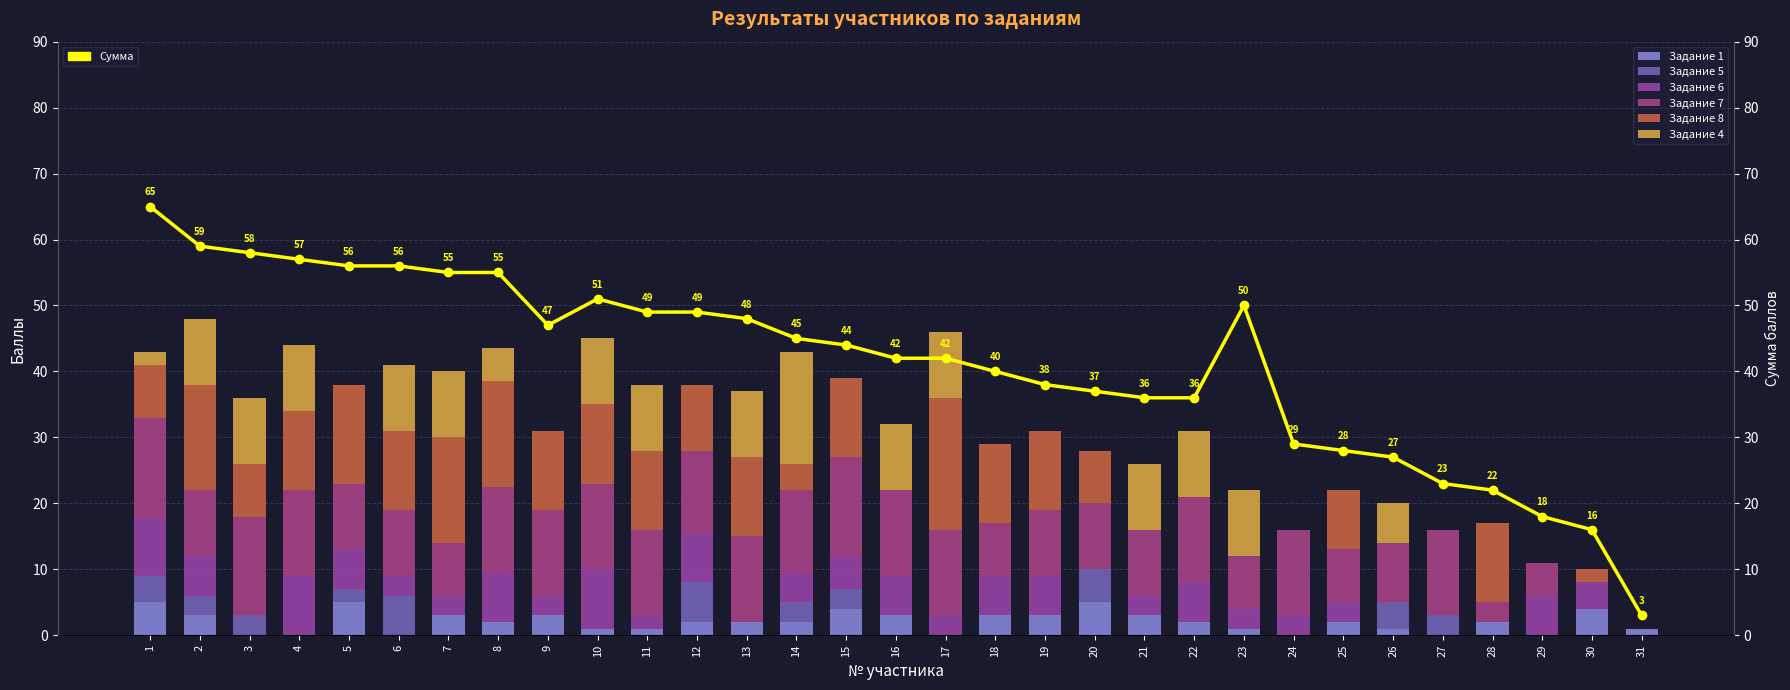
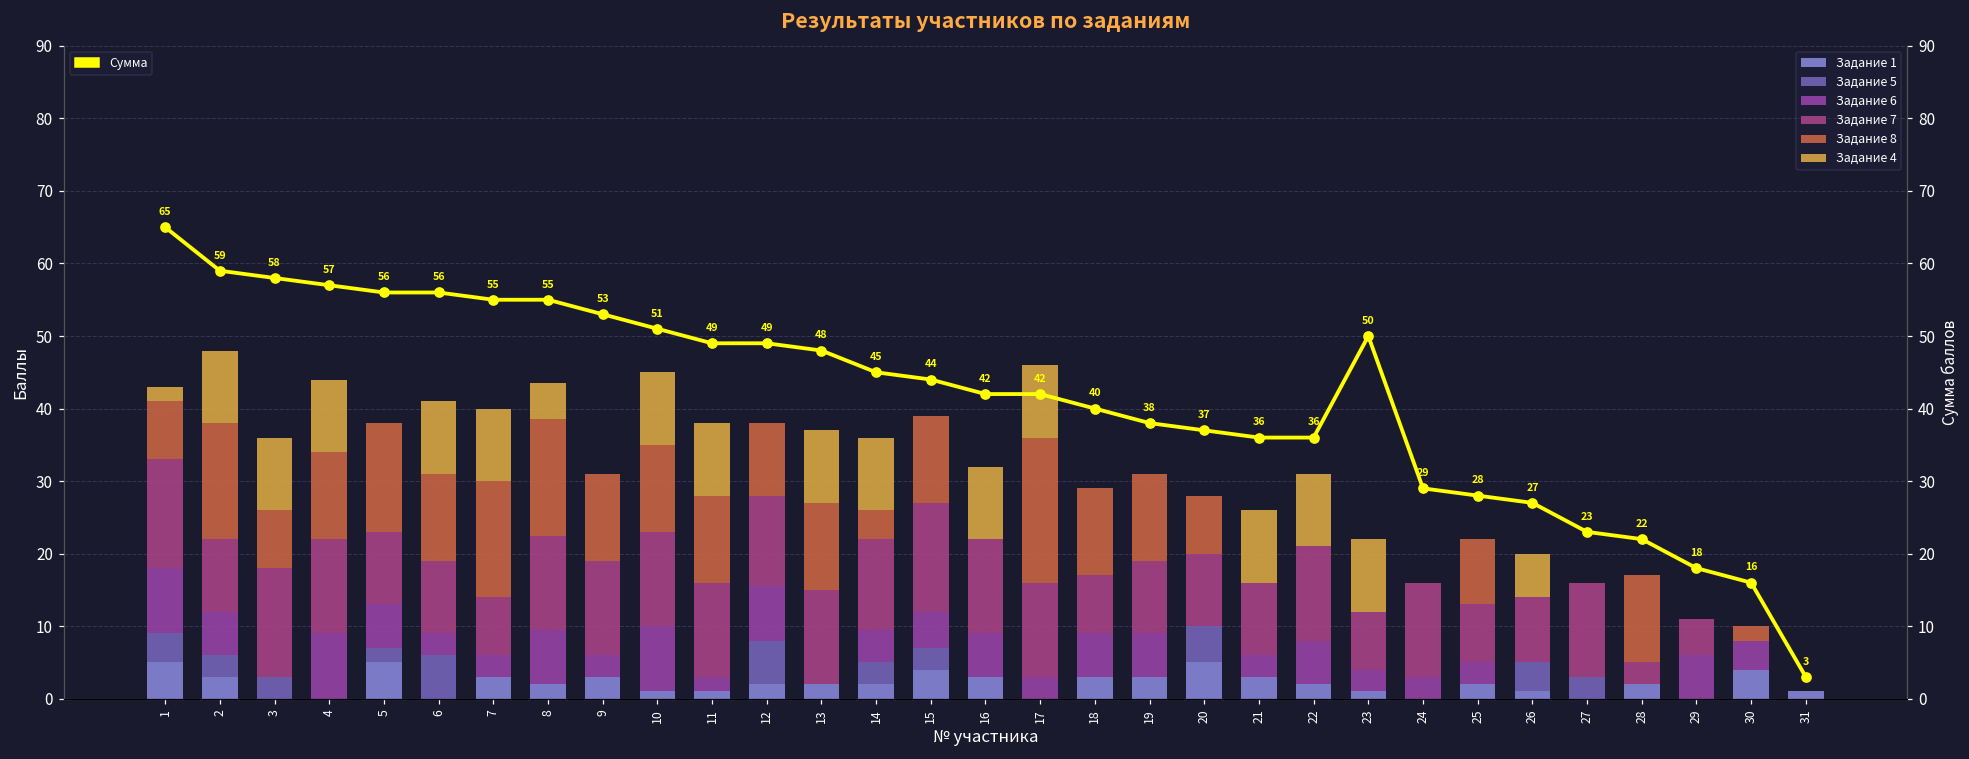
Задание 4, 14: 17 -> 10
Сумма, 9: 47 -> 53
